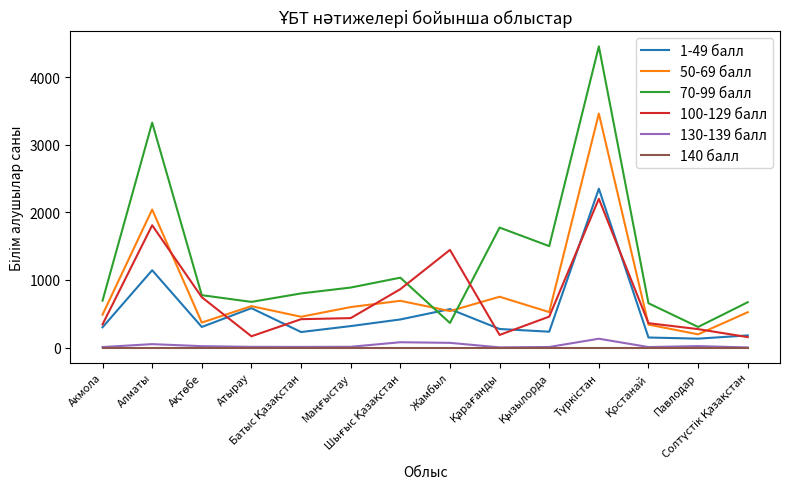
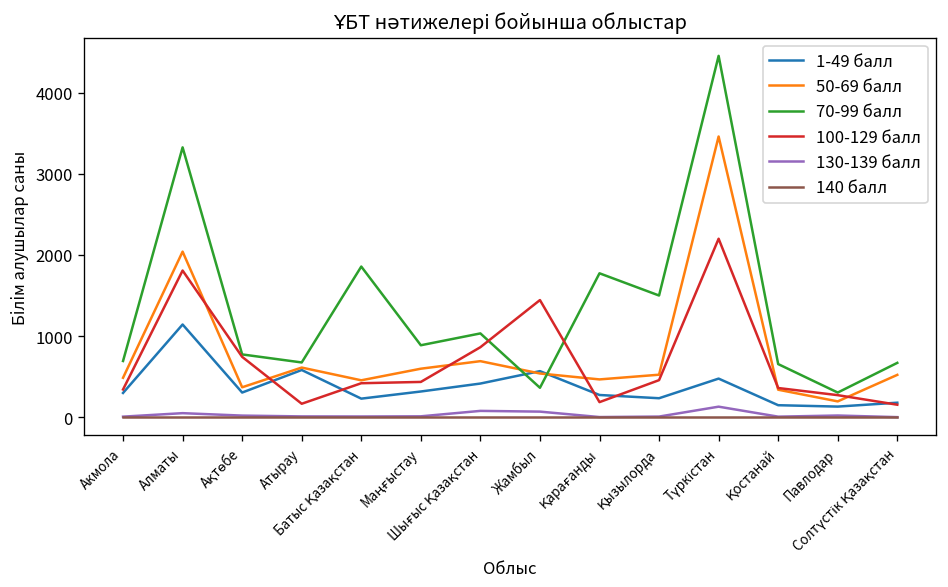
70-99 балл, Батыс Қазақстан: 800 -> 1900
50-69 балл, Қарағанды: 800 -> 500
1-49 балл, Түркістан: 2300 -> 500
